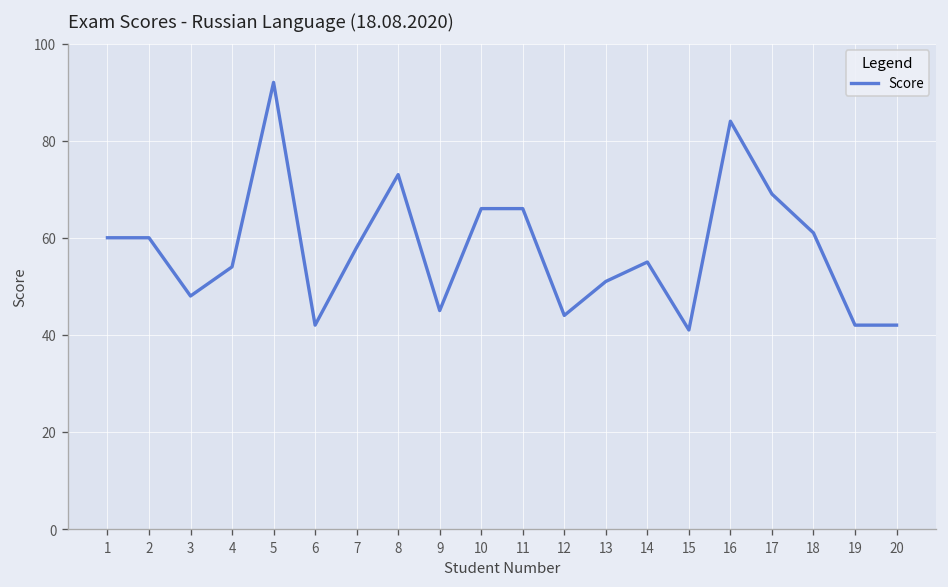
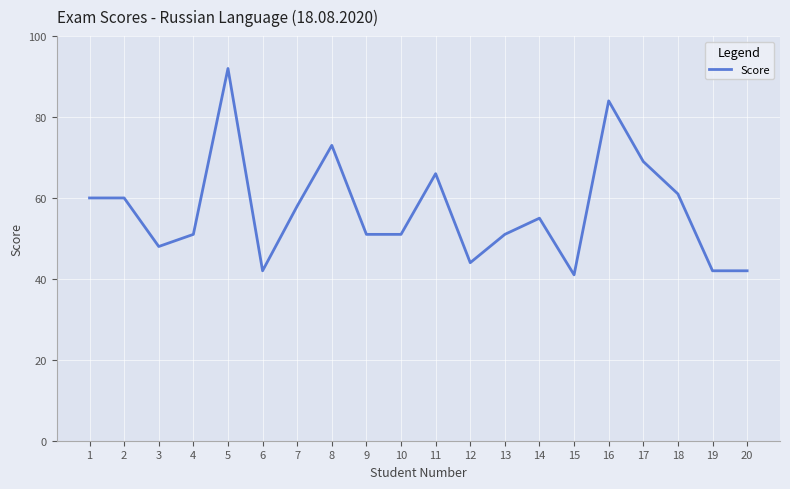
4: 54 -> 51
9: 45 -> 51
10: 66 -> 51
